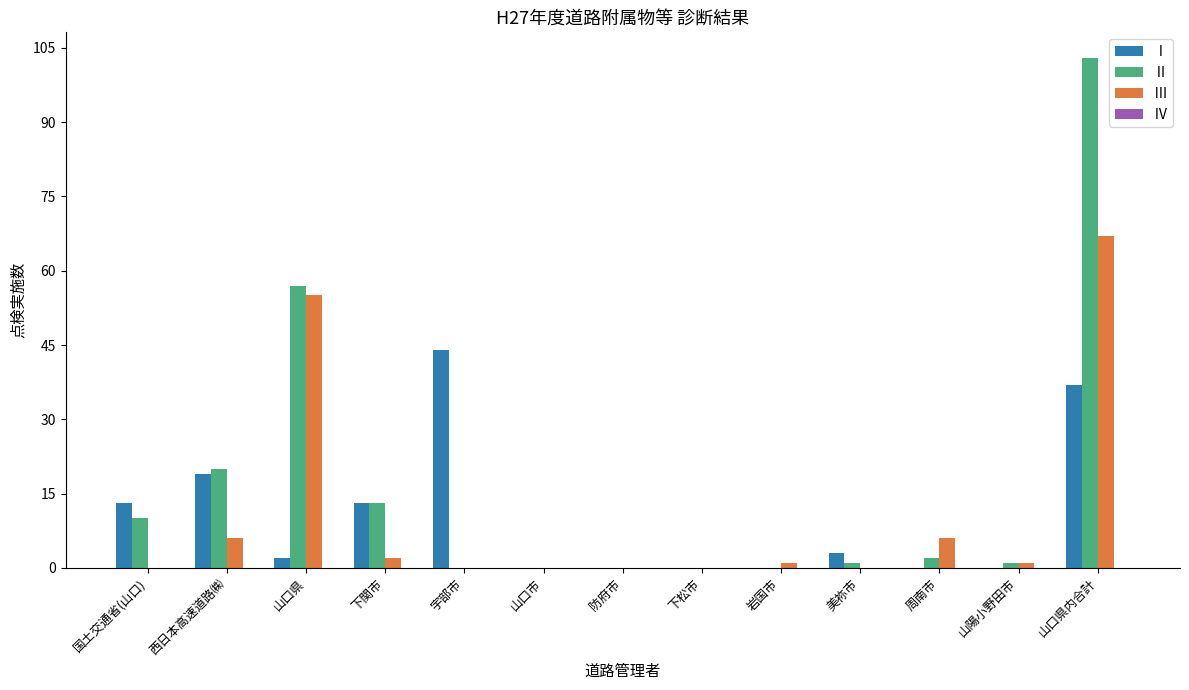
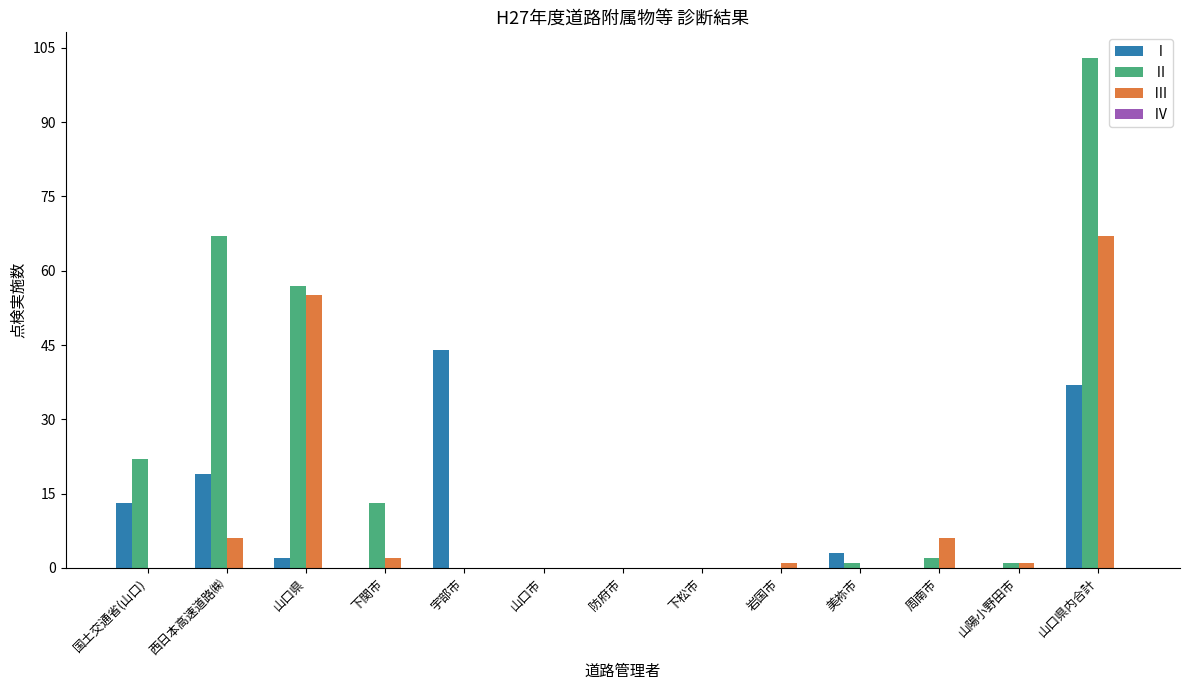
Ⅱ, 国土交通省(山口): 10 -> 22
Ⅱ, 西日本高速道路㈱: 20 -> 67
Ⅰ, 下関市: 13 -> 0
